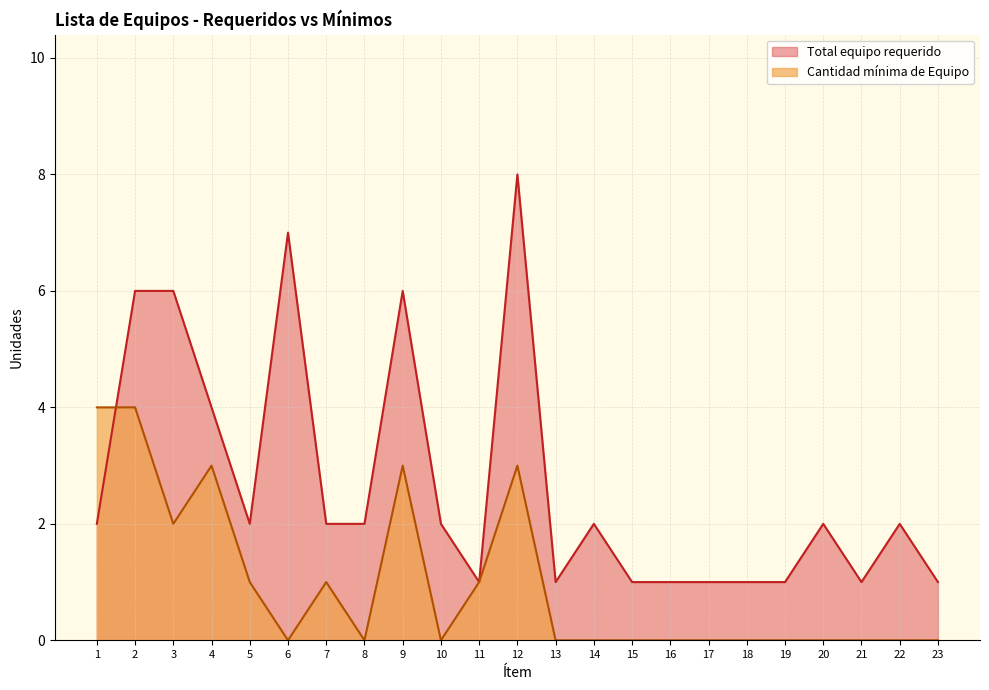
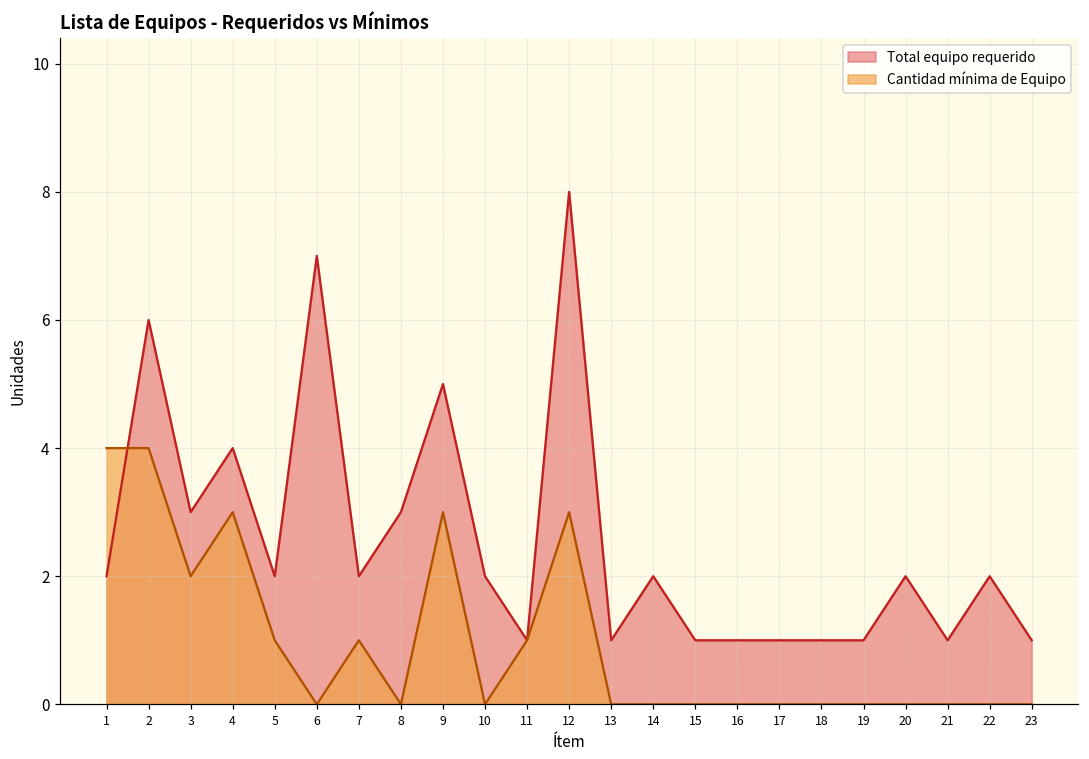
Total equipo requerido, 3: 6 -> 3
Total equipo requerido, 8: 2 -> 3
Total equipo requerido, 9: 6 -> 5
